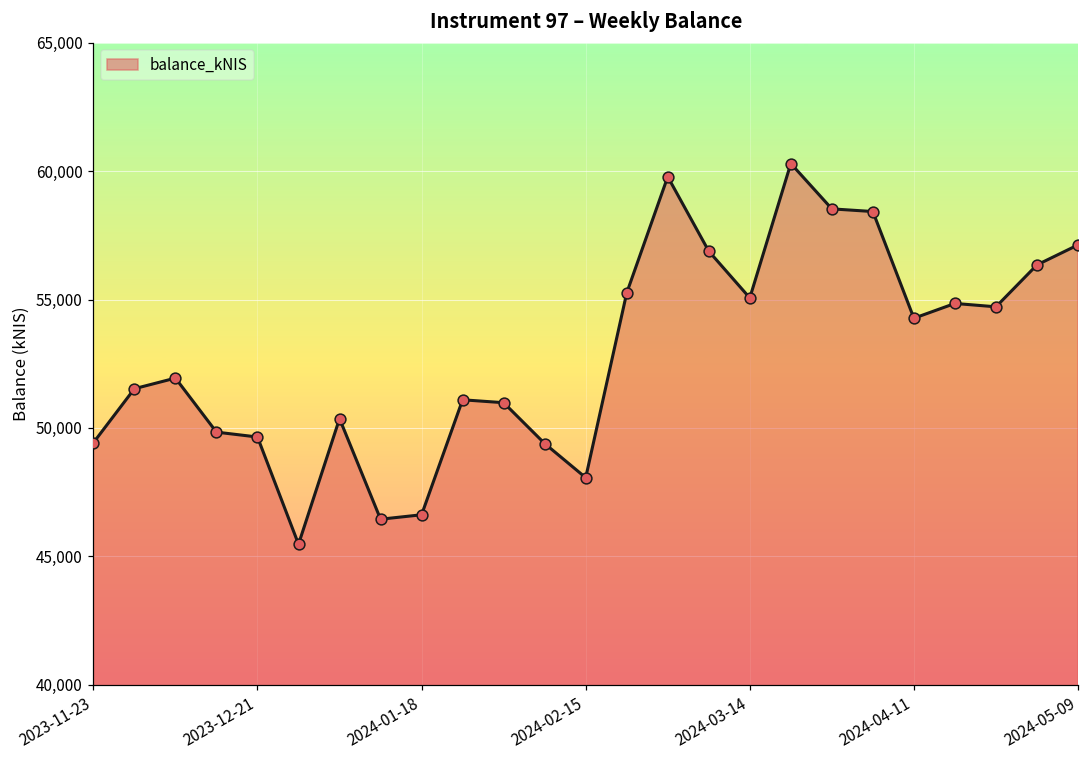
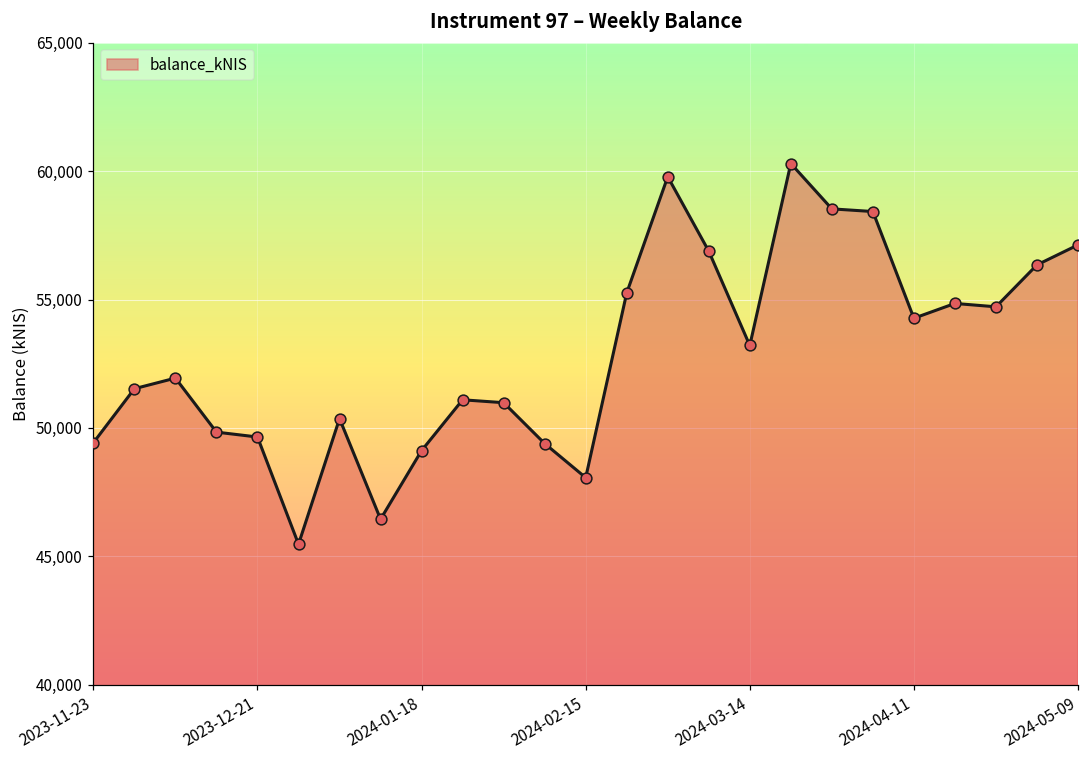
2024-01-18: 46,600 -> 49,100
2024-03-14: 55,100 -> 53,200
